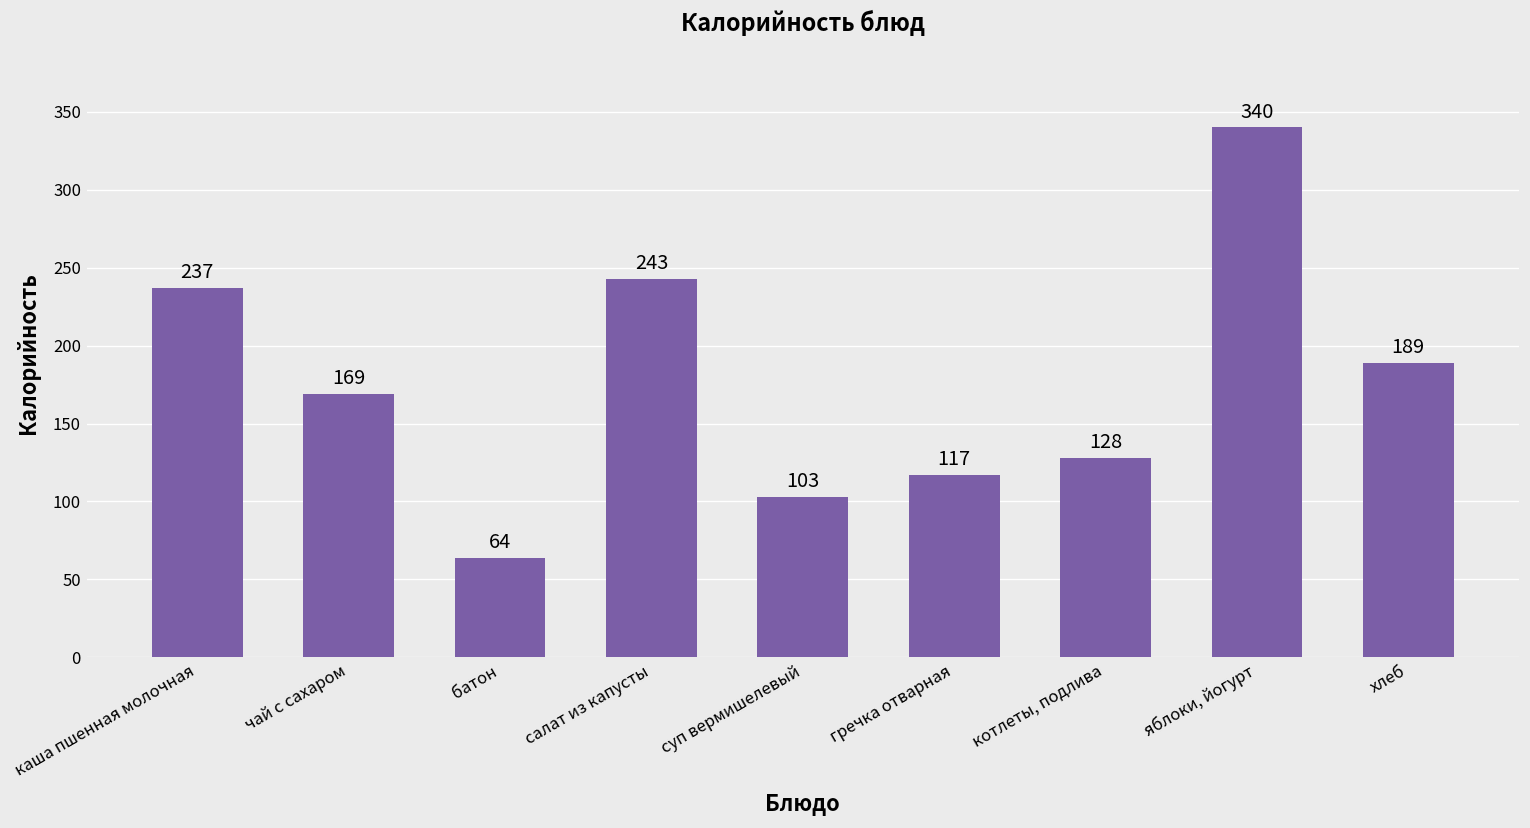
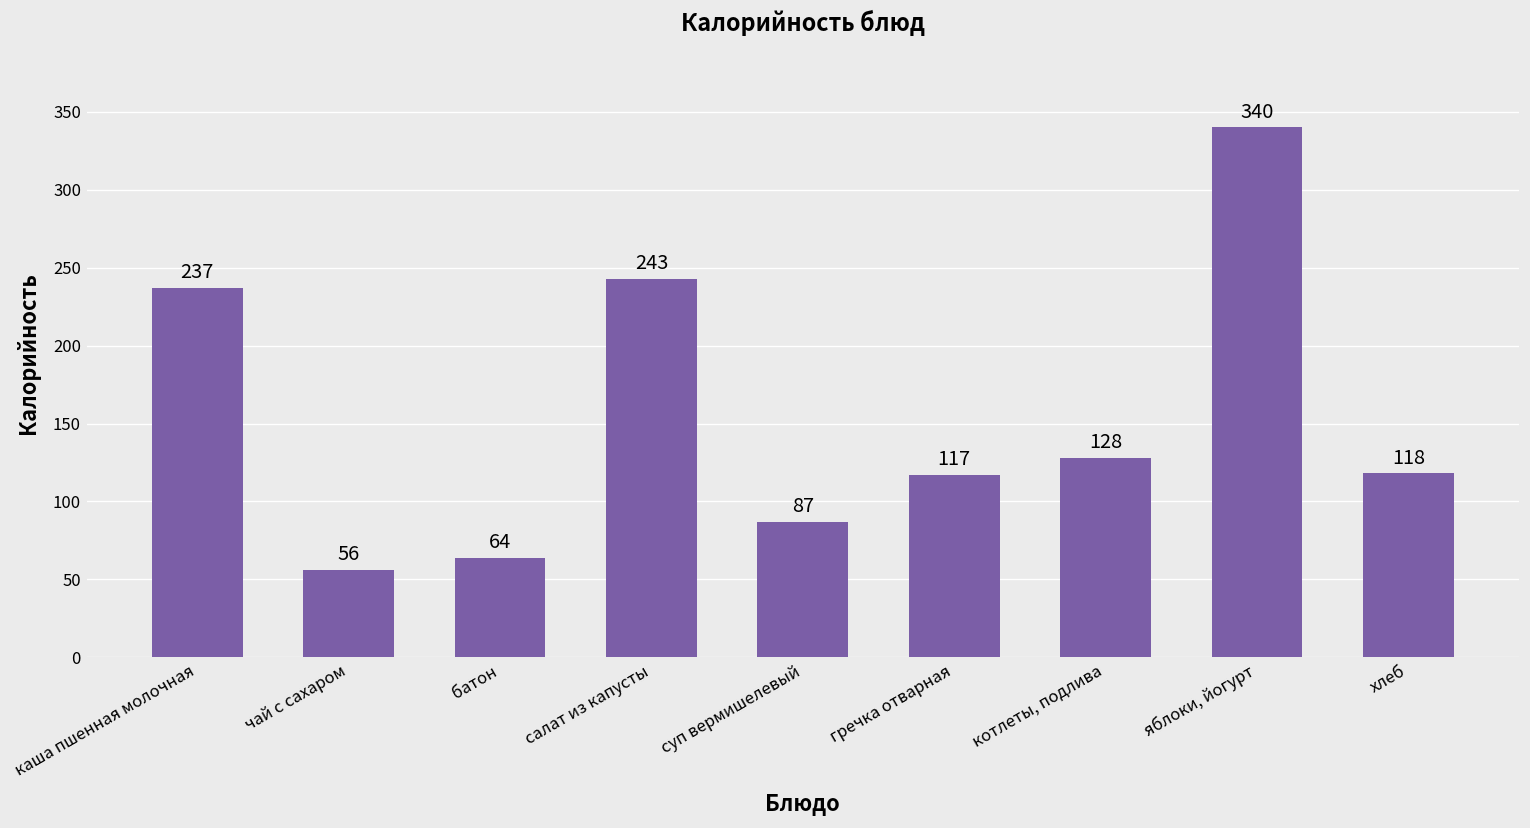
чай с сахаром: 169 -> 56
суп вермишелевый: 103 -> 87
хлеб: 189 -> 118
